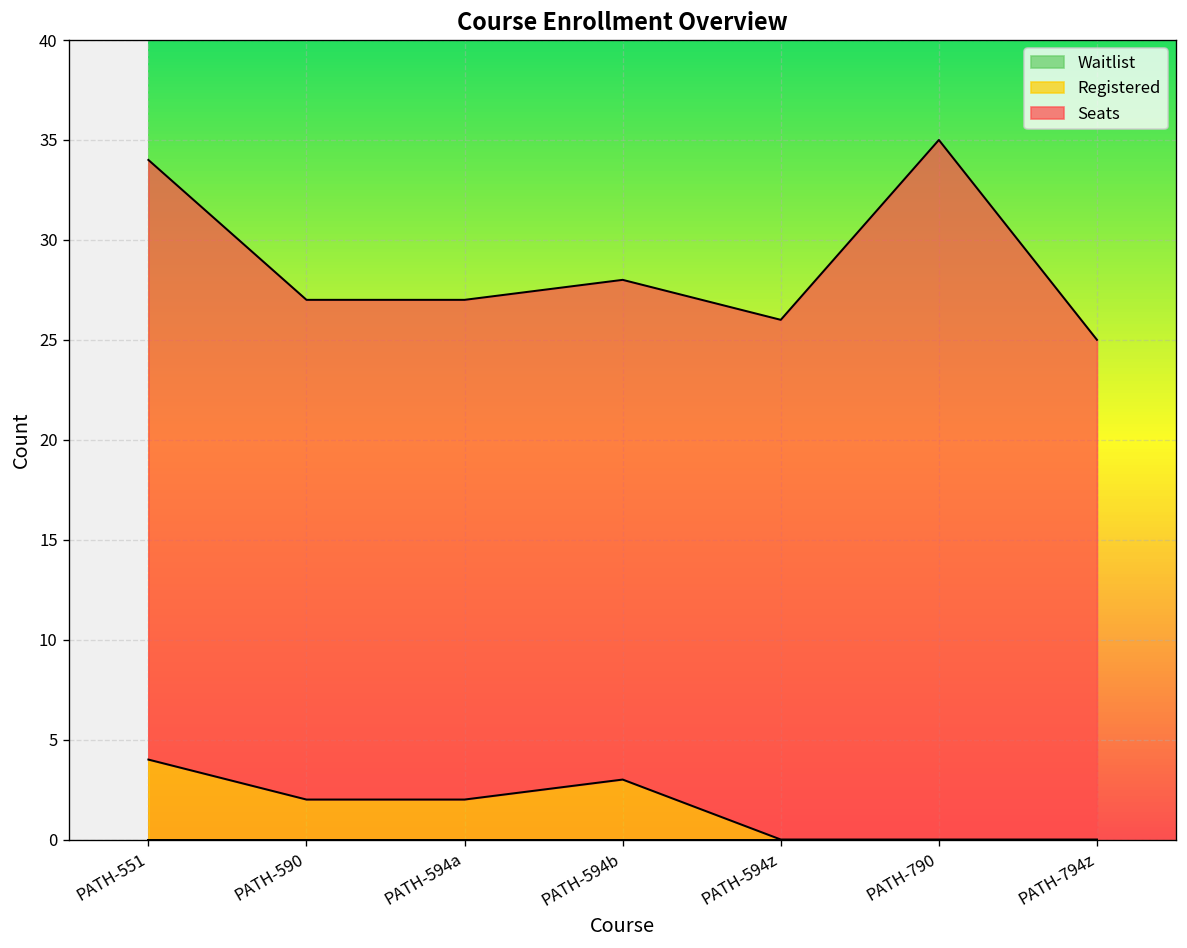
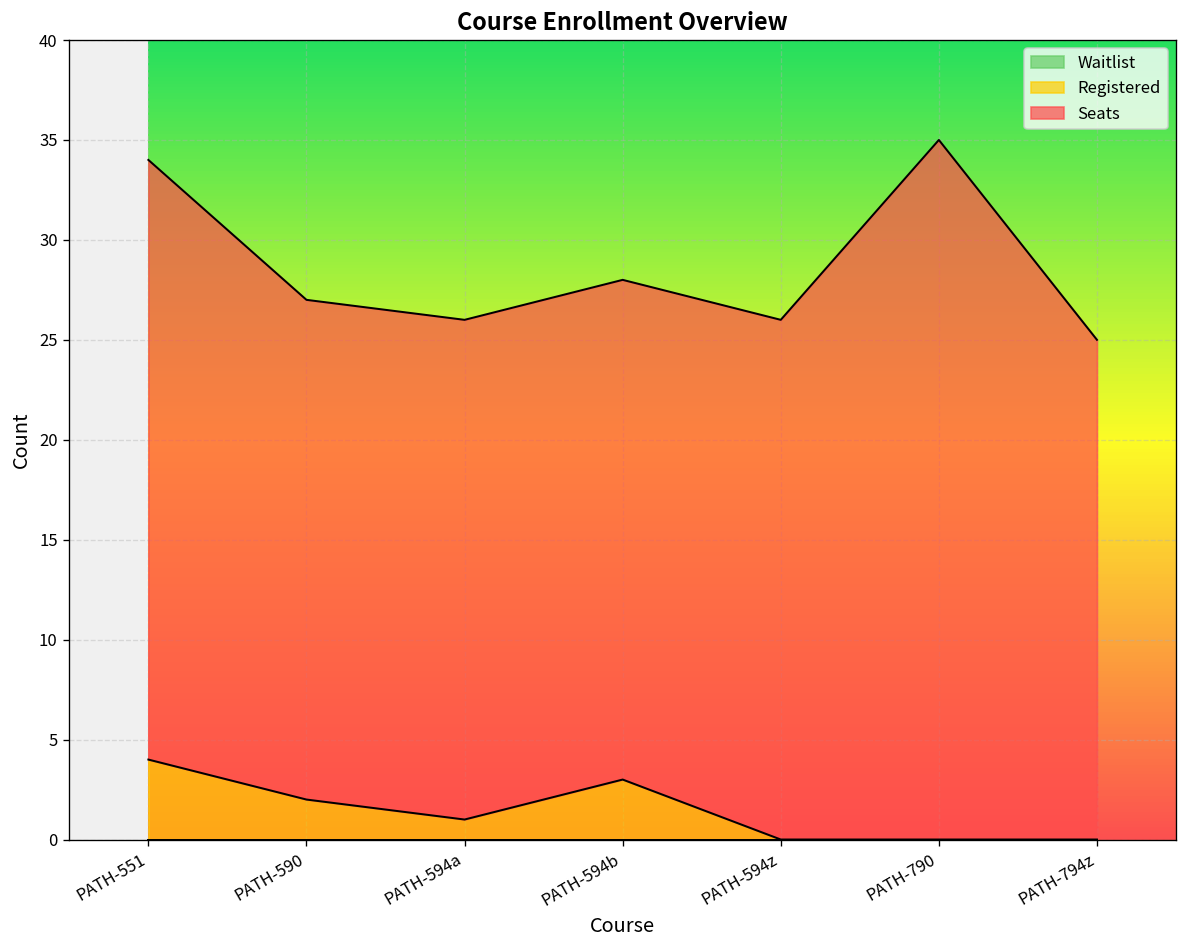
Registered, PATH-594a: 2 -> 1
